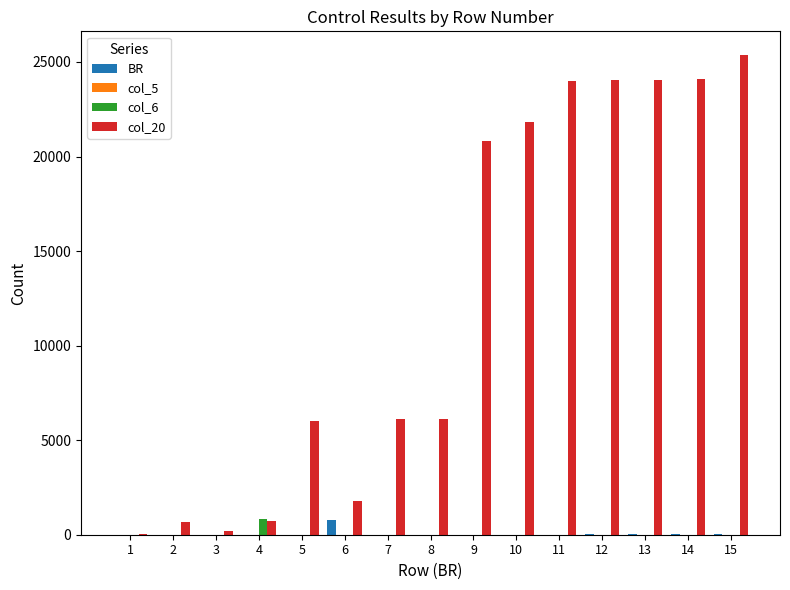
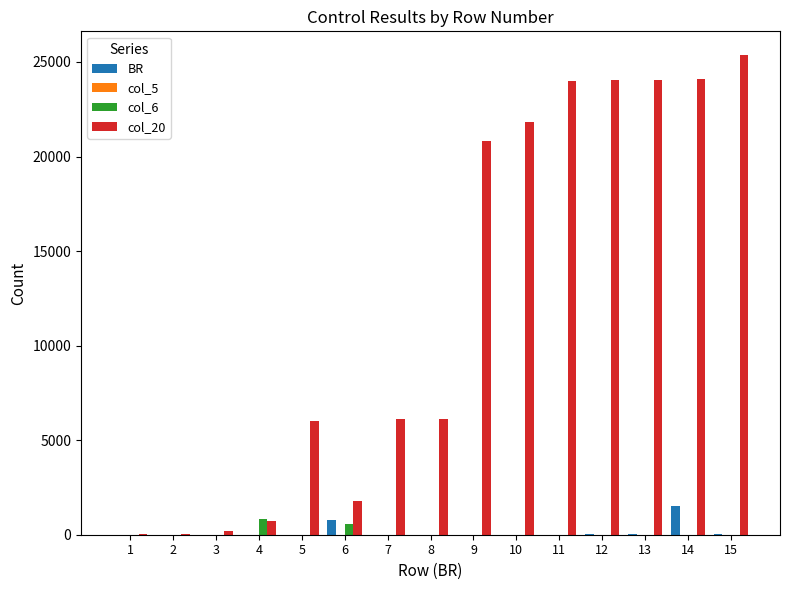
col_20, 2: 700 -> 0
col_6, 6: 0 -> 600
BR, 14: 0 -> 1500
